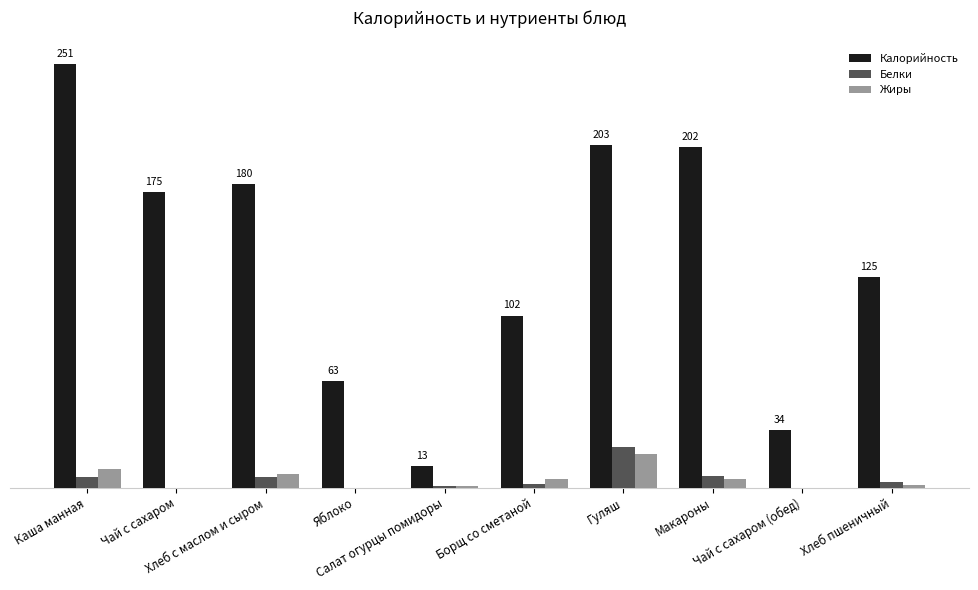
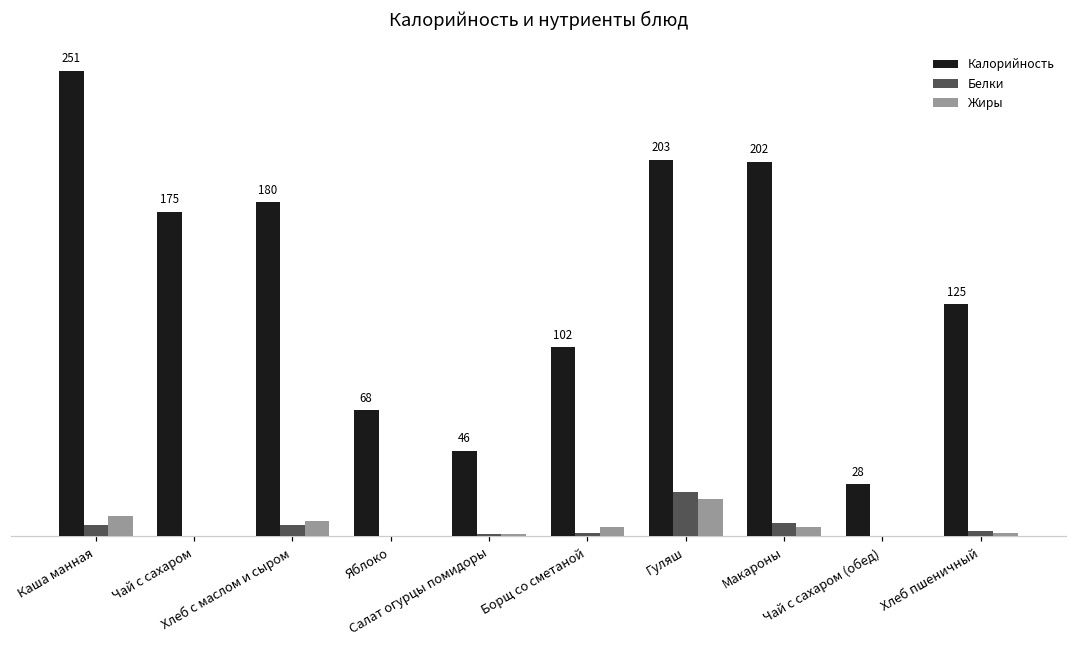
Калорийность, Яблоко: 63 -> 68
Калорийность, Салат огурцы помидоры: 13 -> 46
Калорийность, Чай с сахаром (обед): 34 -> 28
